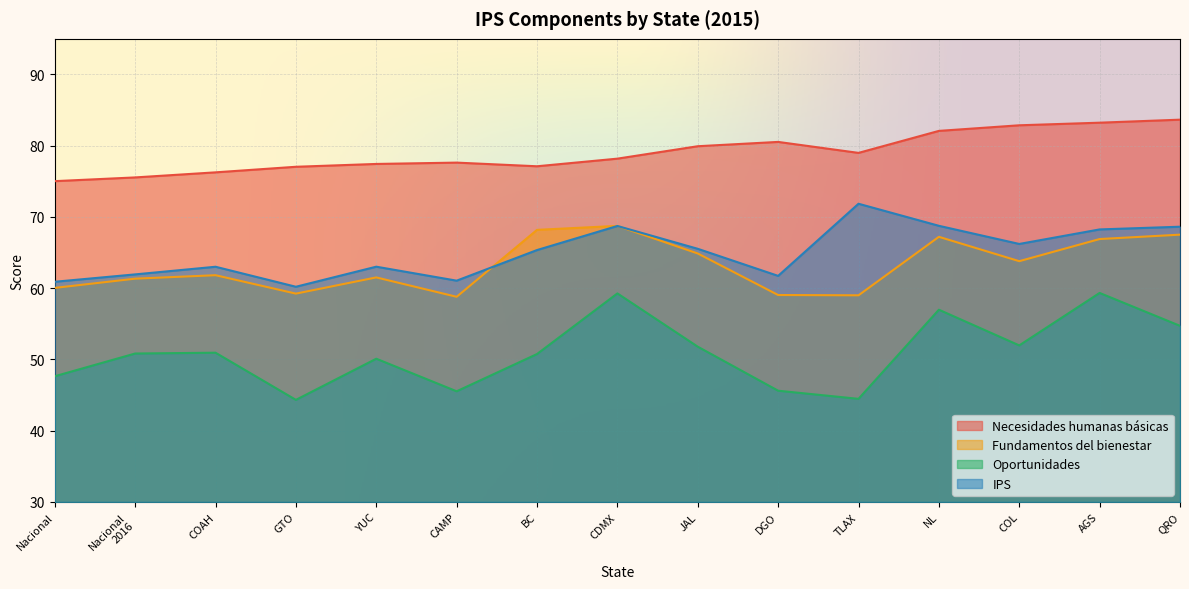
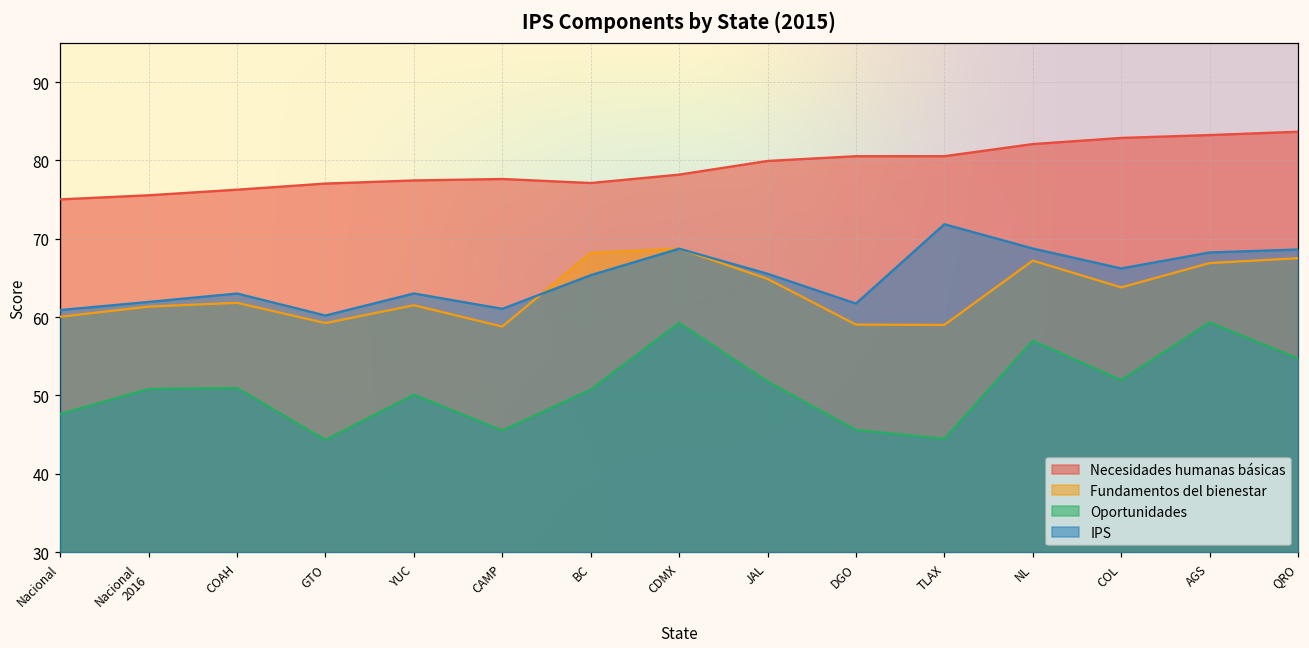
Necesidades humanas básicas, TLAX: 79 -> 81
